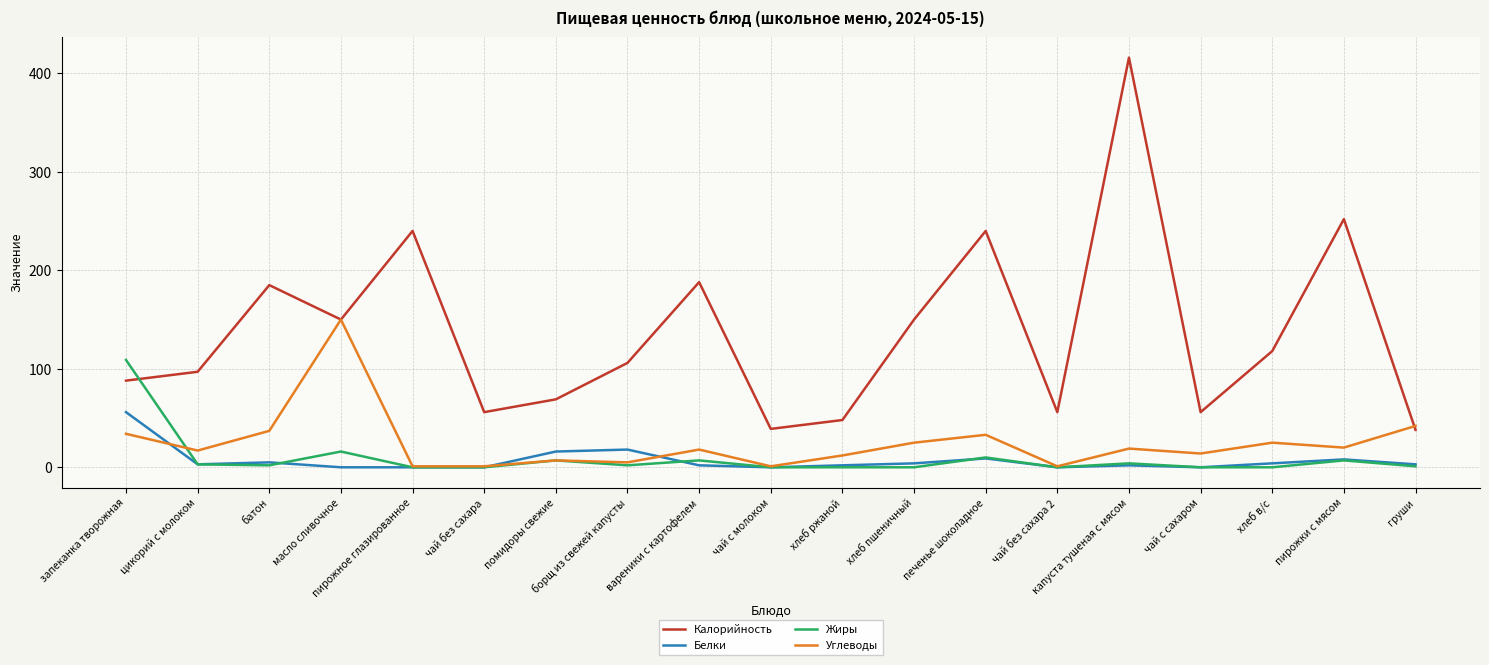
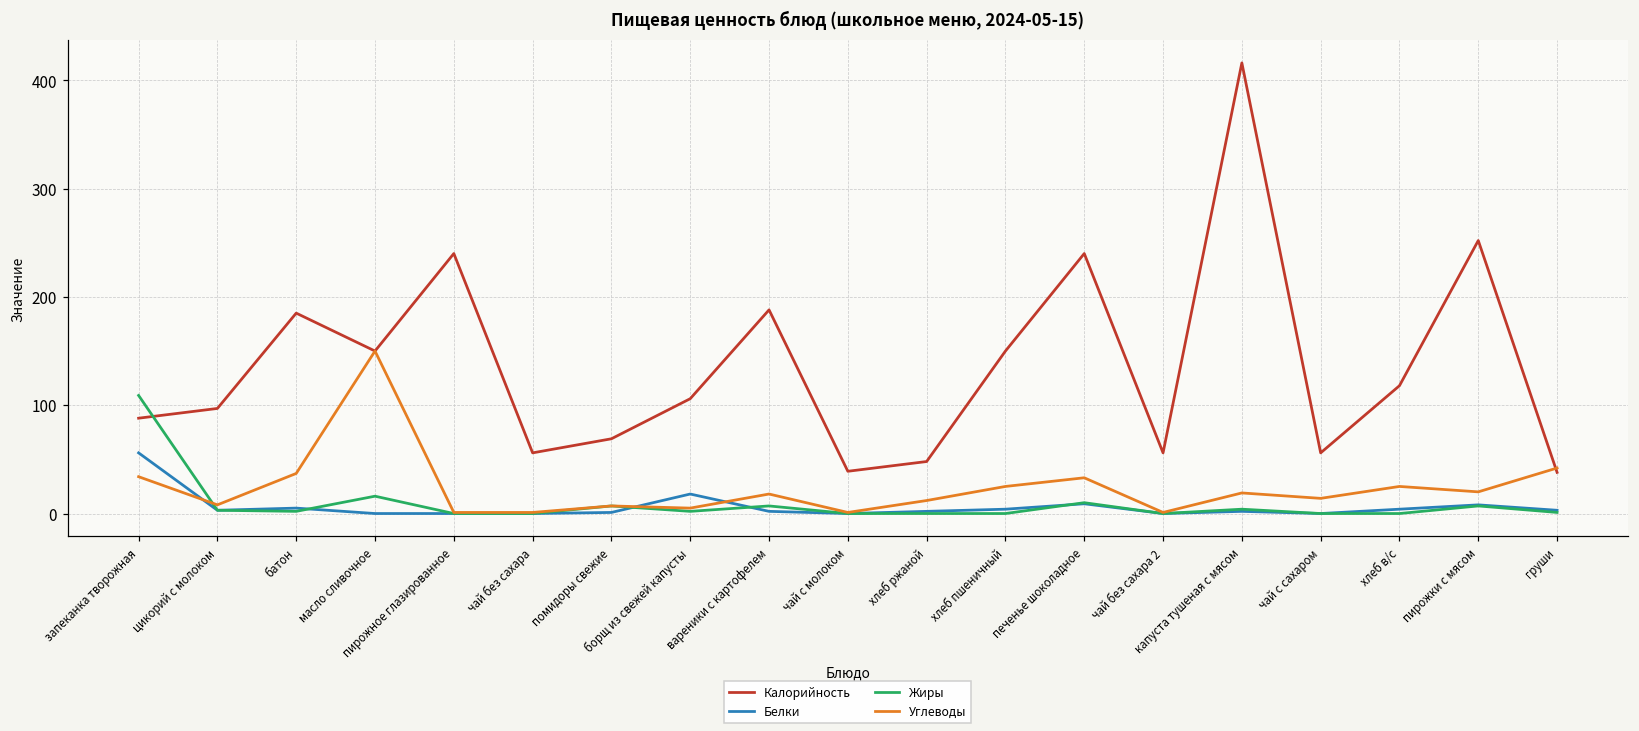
Углеводы, цикорий с молоком: 20 -> 10
Белки, помидоры свежие: 20 -> 0
